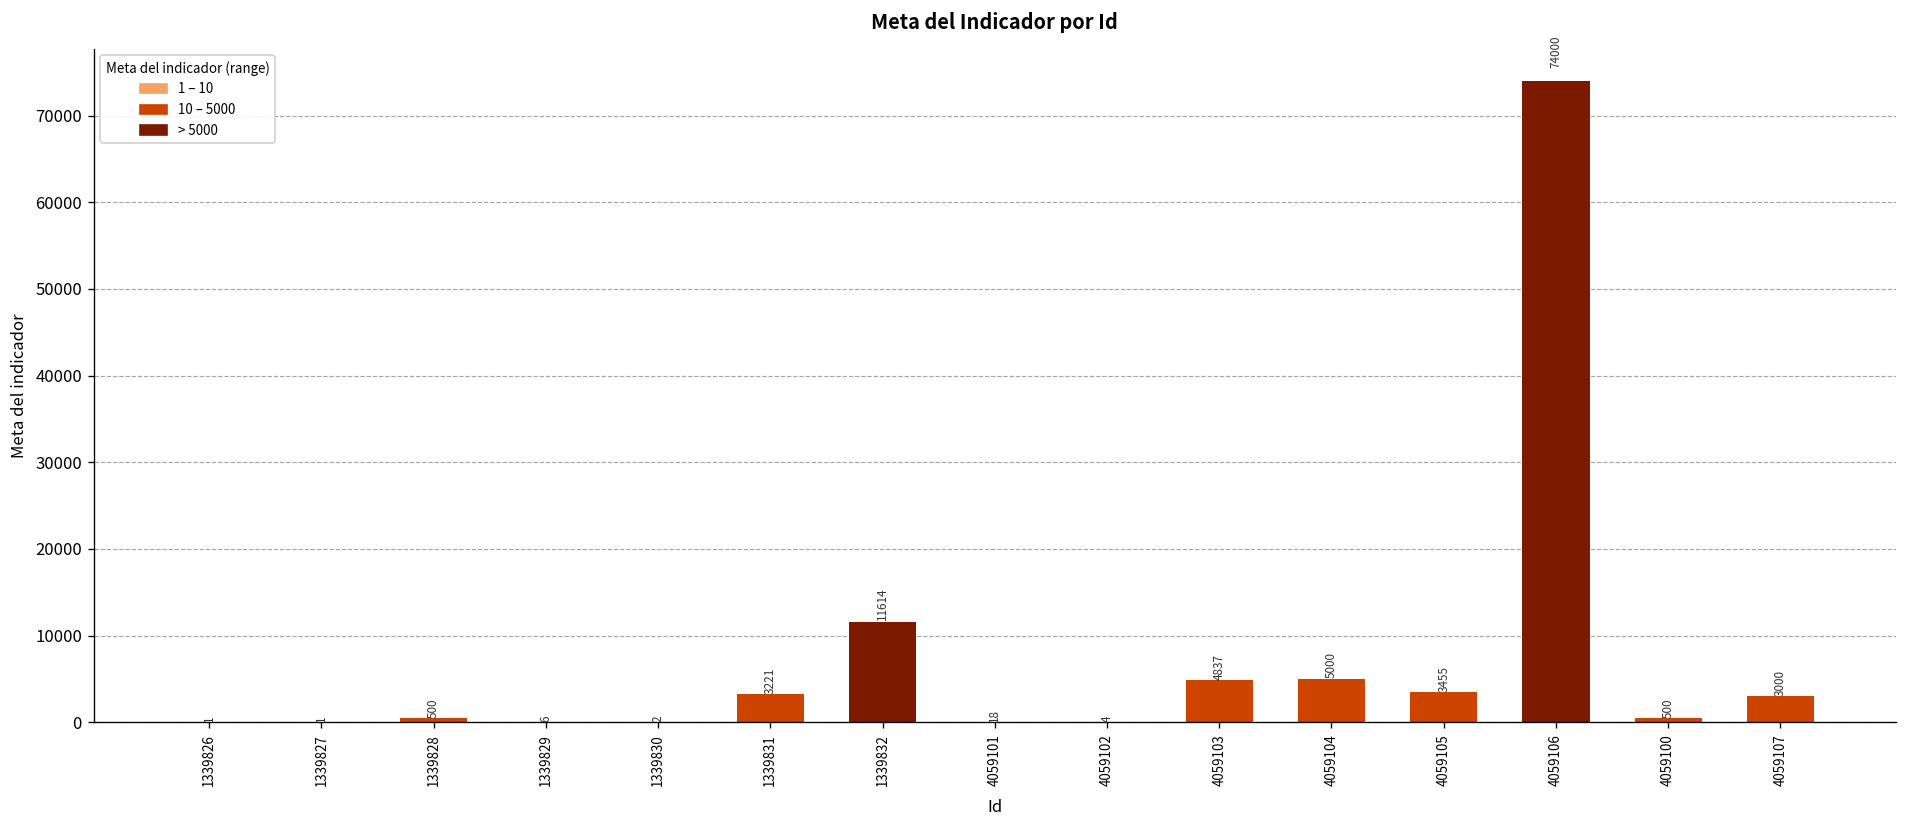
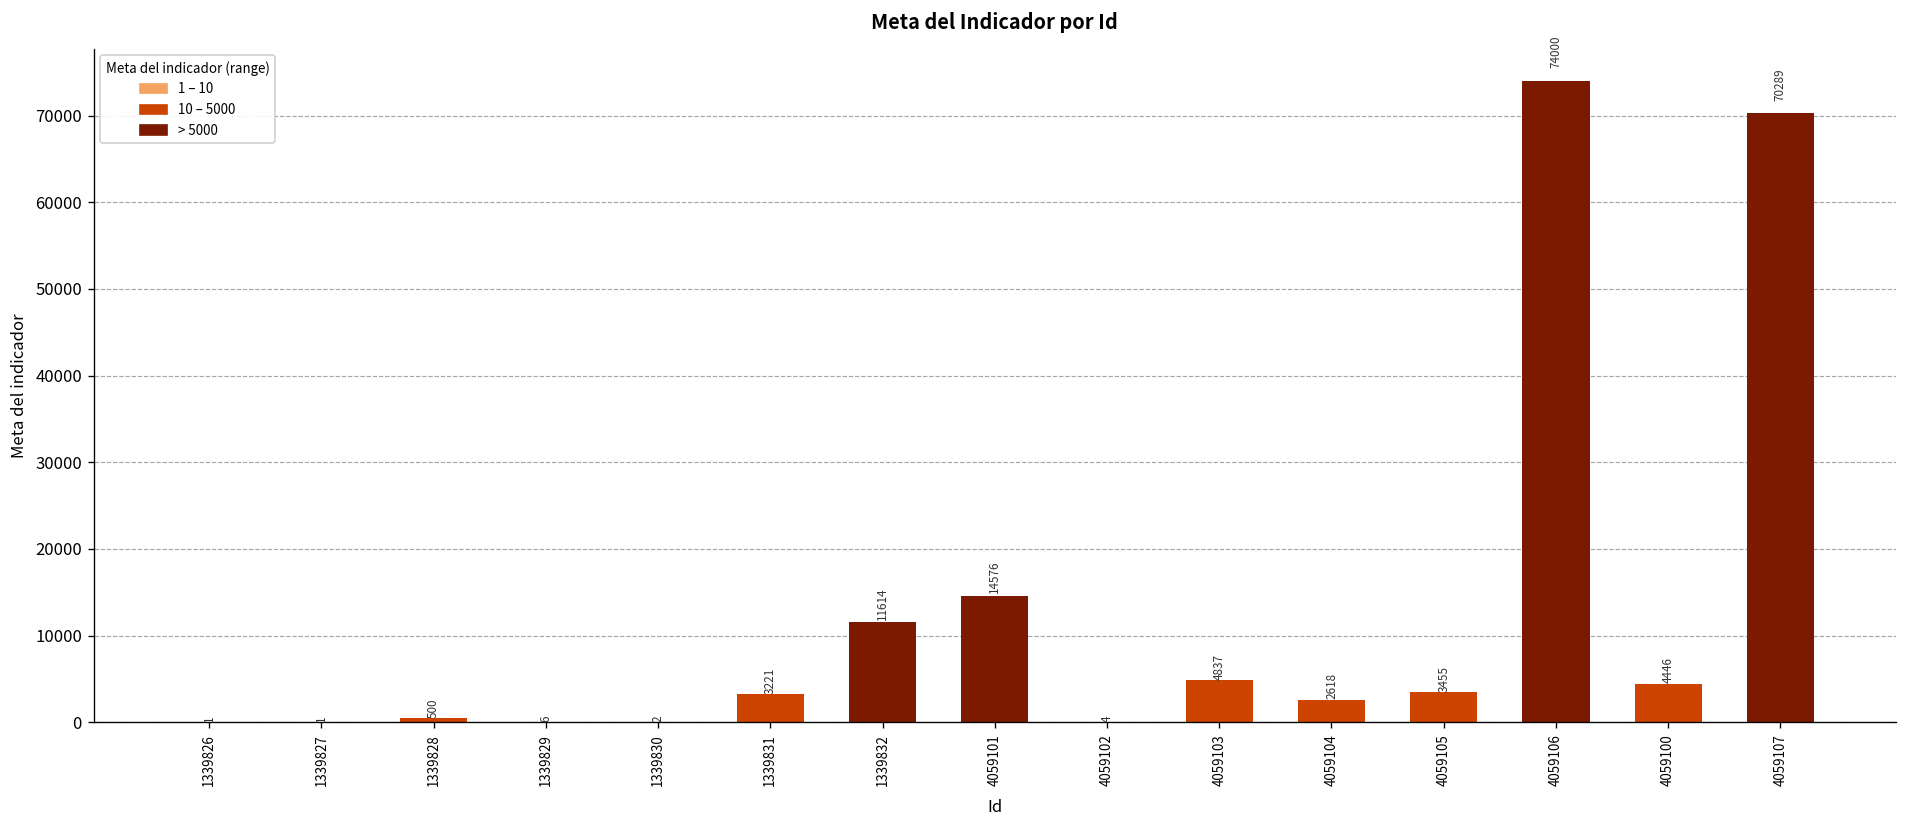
4059101: 18 -> 14576
4059104: 5000 -> 2618
4059100: 500 -> 4446
4059107: 3000 -> 70289
